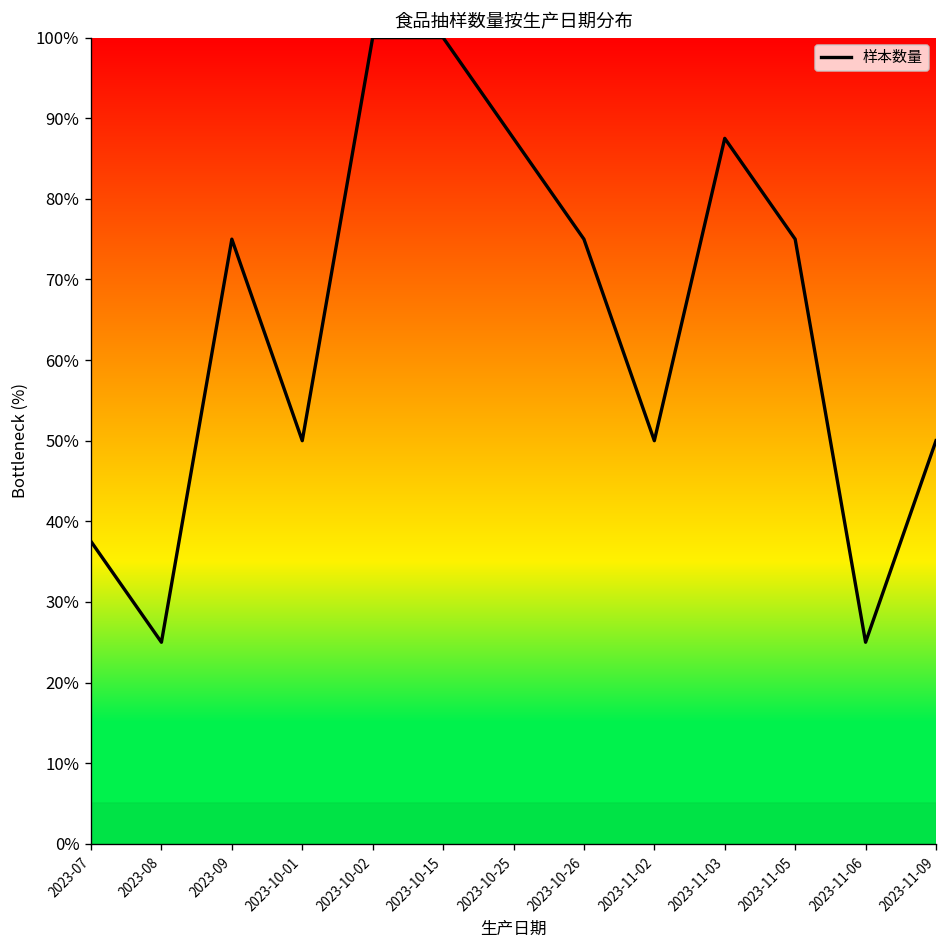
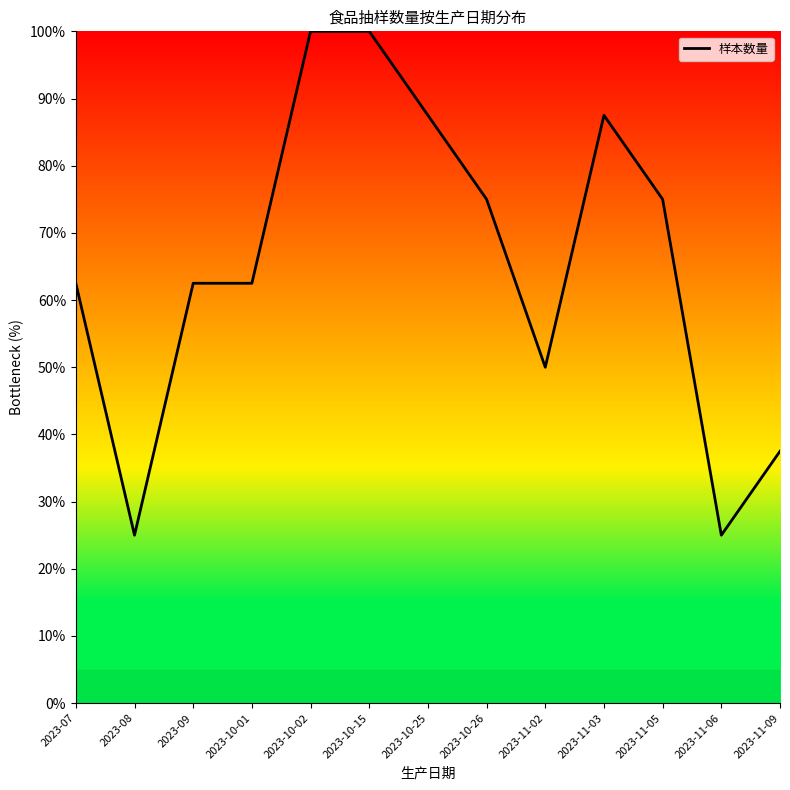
2023-07: 38% -> 63%
2023-09: 75% -> 63%
2023-10-01: 50% -> 63%
2023-11-09: 50% -> 38%
